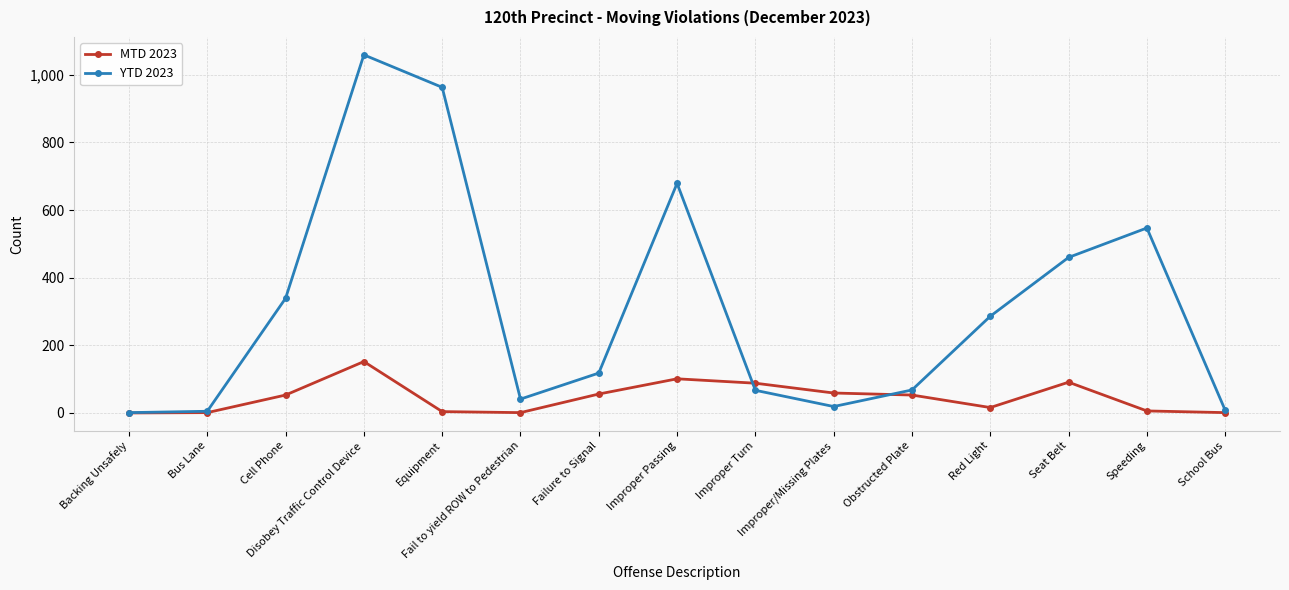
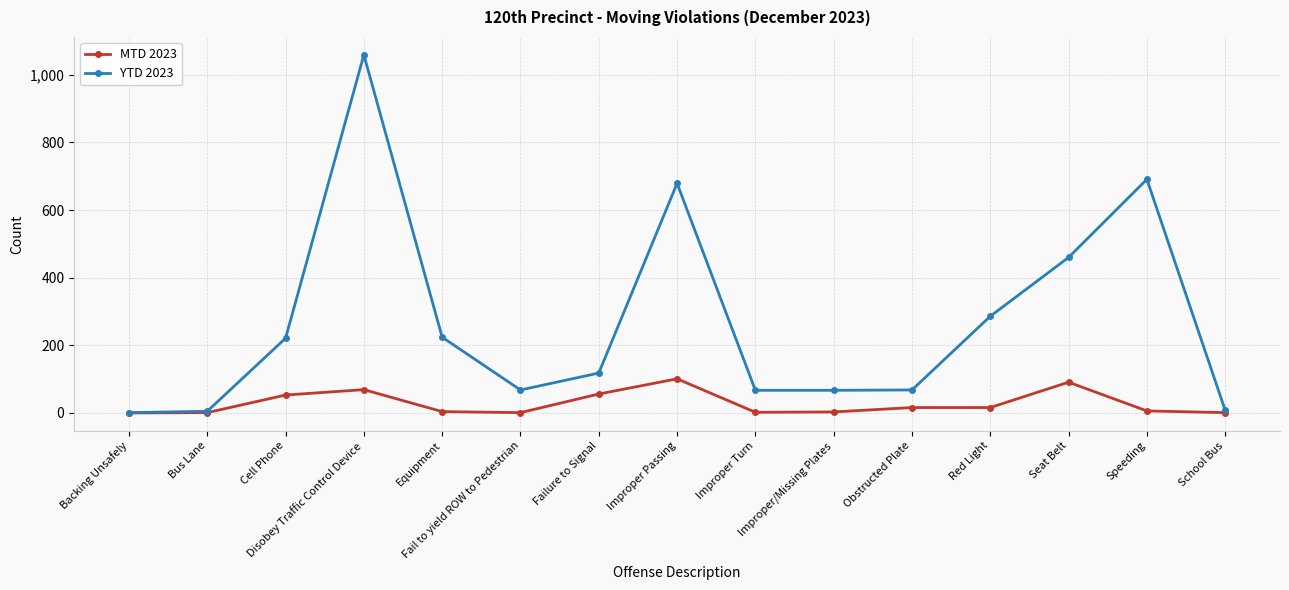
YTD 2023, Cell Phone: 340 -> 220
MTD 2023, Disobey Traffic Control Device: 150 -> 70
YTD 2023, Equipment: 960 -> 220
YTD 2023, Fail to yield ROW to Pedestrian: 40 -> 70
MTD 2023, Improper Turn: 90 -> 0
MTD 2023, Improper/Missing Plates: 60 -> 0
YTD 2023, Improper/Missing Plates: 20 -> 70
MTD 2023, Obstructed Plate: 50 -> 20
YTD 2023, Speeding: 550 -> 690
